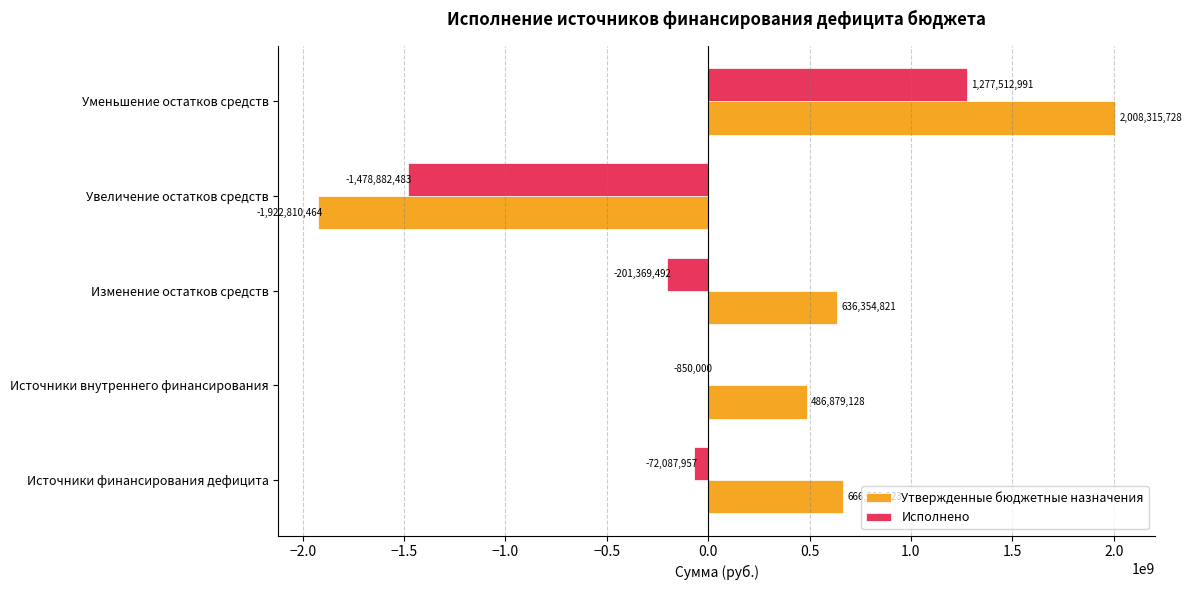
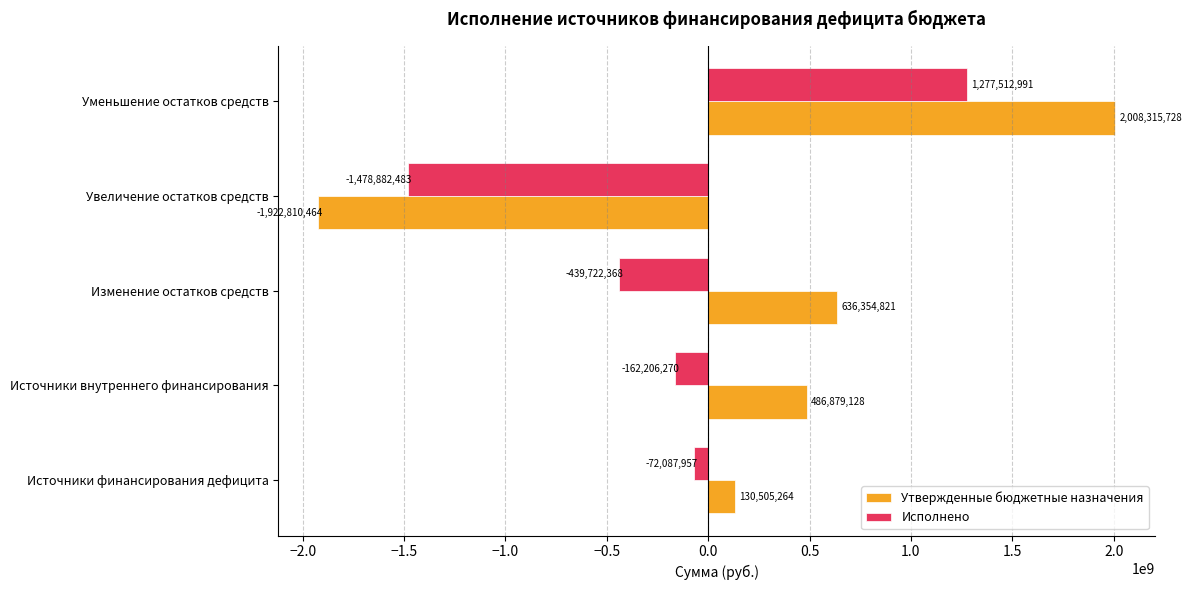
Исполнено, Изменение остатков средств: -201,369,492 -> -439,722,368
Исполнено, Источники внутреннего финансирования: -850,000 -> -162,206,270
Утвержденные бюджетные назначения, Источники финансирования дефицита: 670000000 -> 130000000
